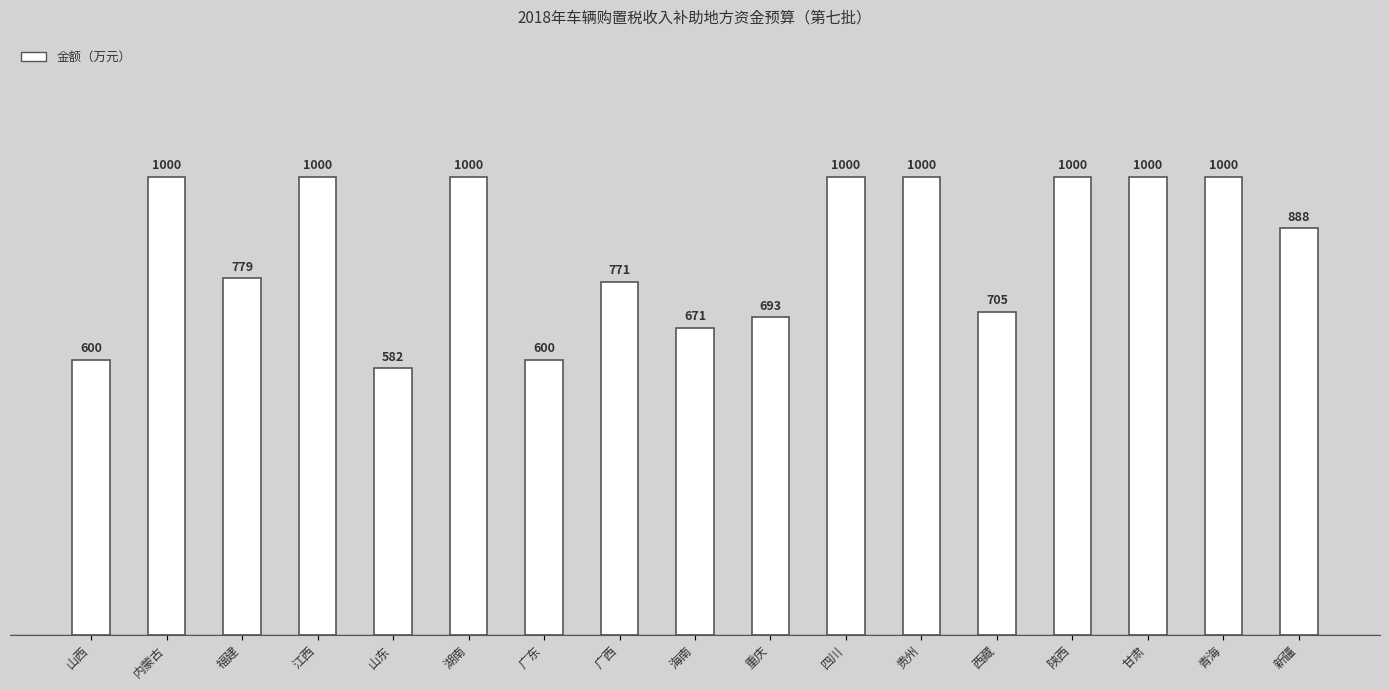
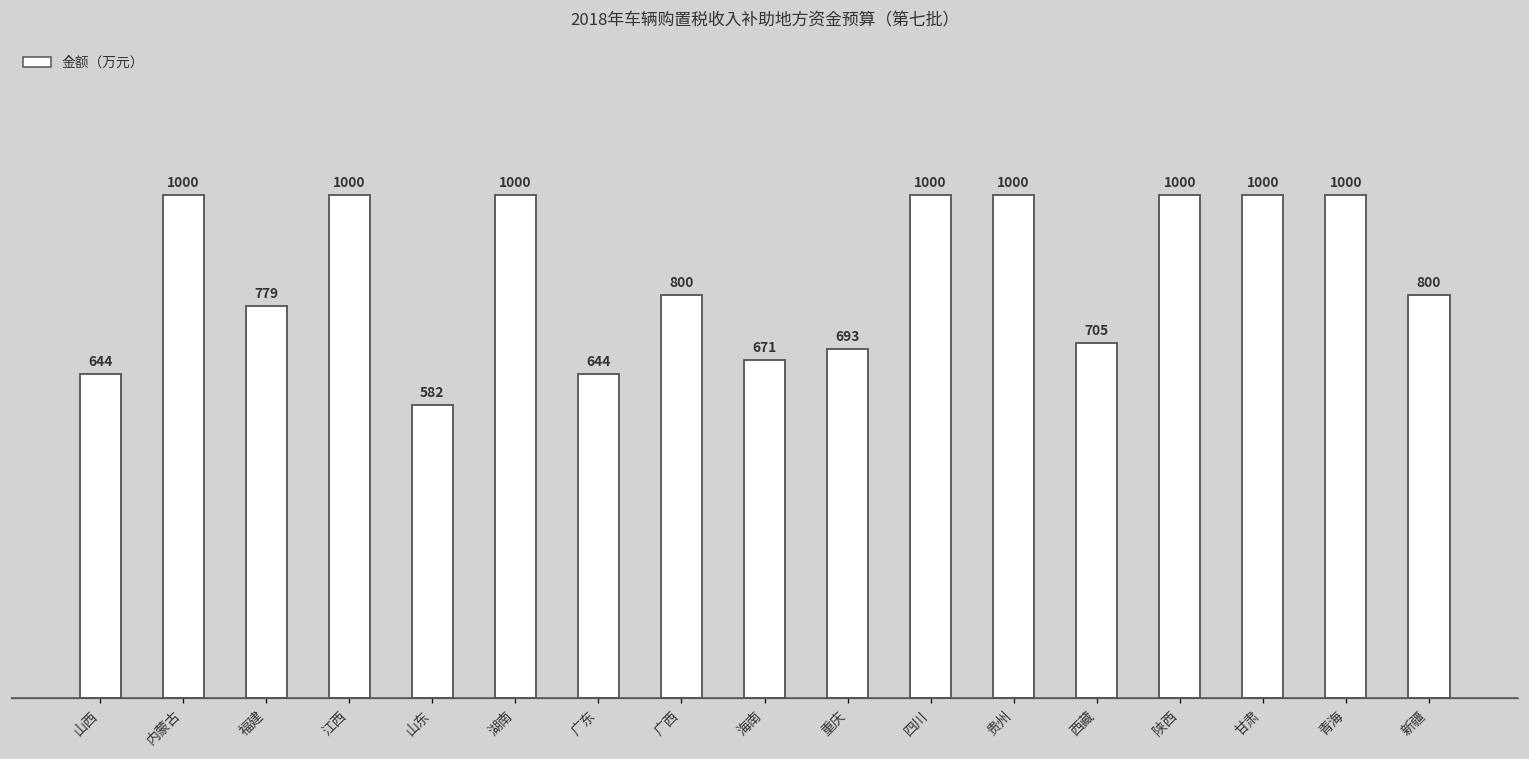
山西: 600 -> 644
广东: 600 -> 644
广西: 771 -> 800
新疆: 888 -> 800
